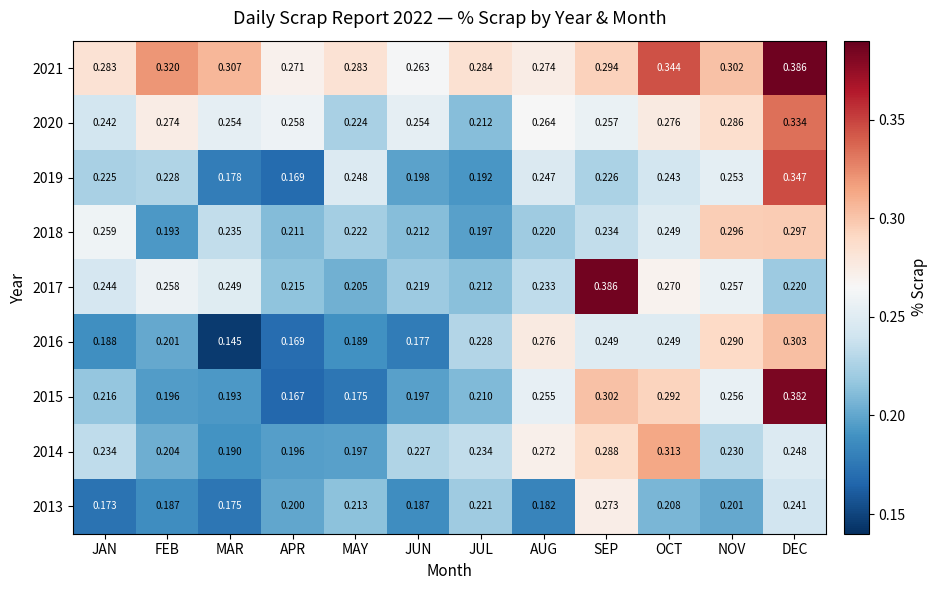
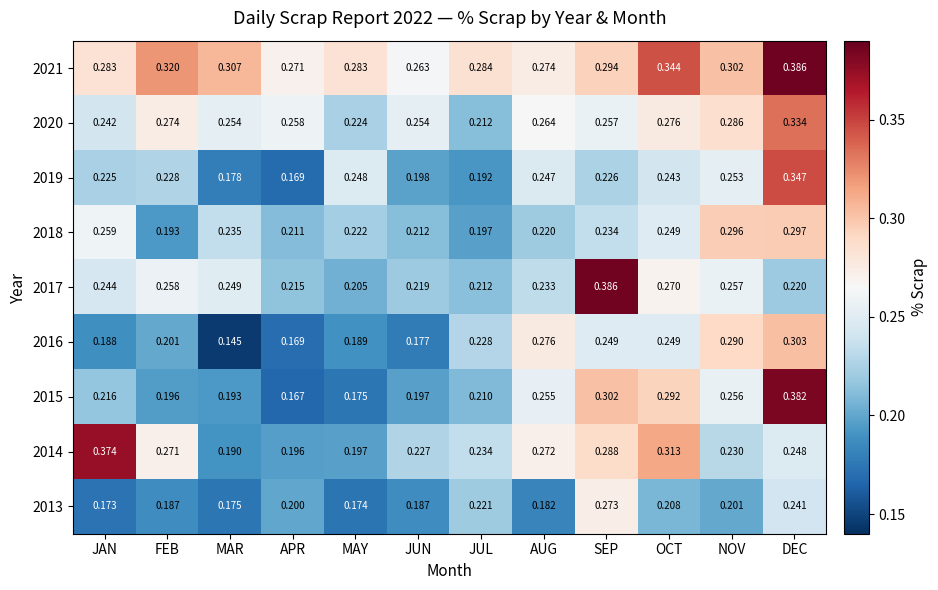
2014, JAN: 0.234 -> 0.374
2014, FEB: 0.204 -> 0.271
2013, MAY: 0.213 -> 0.174
